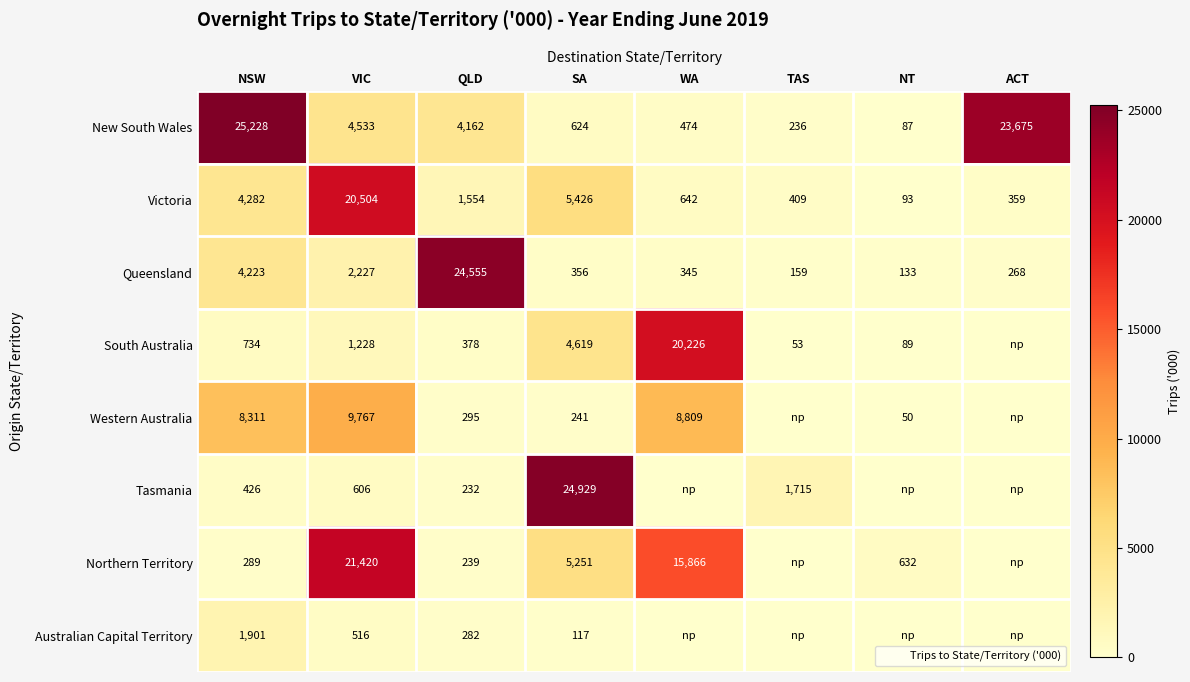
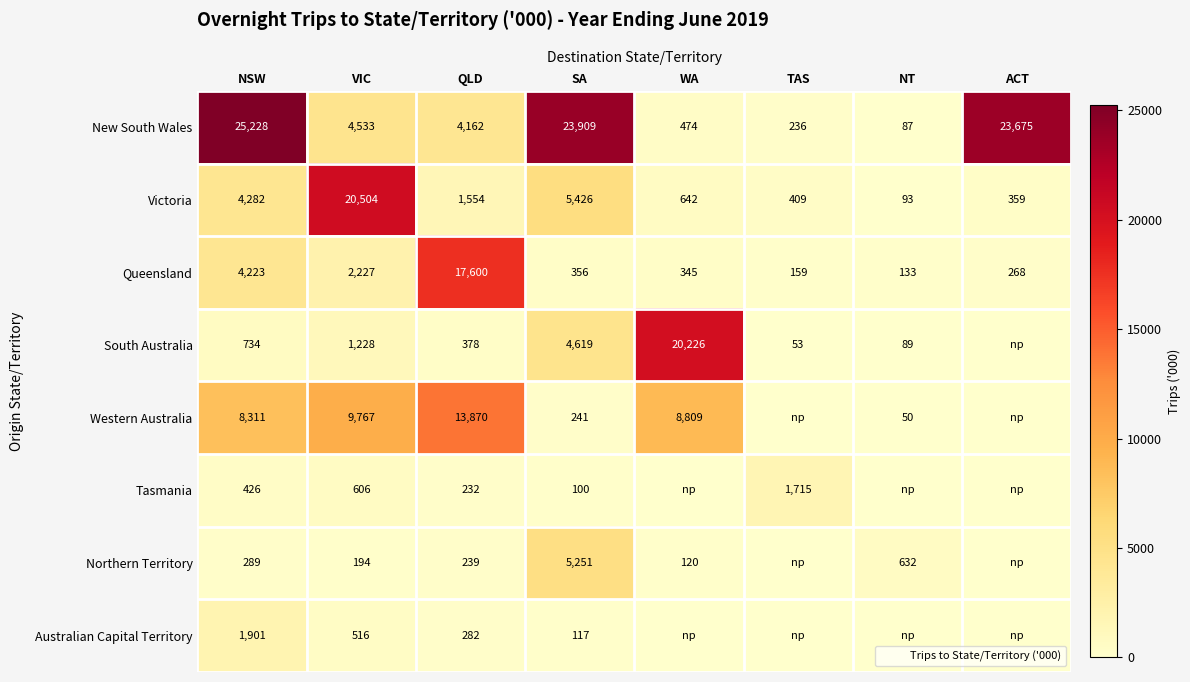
New South Wales, SA: 624 -> 23,909
Queensland, QLD: 24,555 -> 17,600
Western Australia, QLD: 295 -> 13,870
Tasmania, SA: 24,929 -> 100
Northern Territory, VIC: 21,420 -> 194
Northern Territory, WA: 15,866 -> 120
